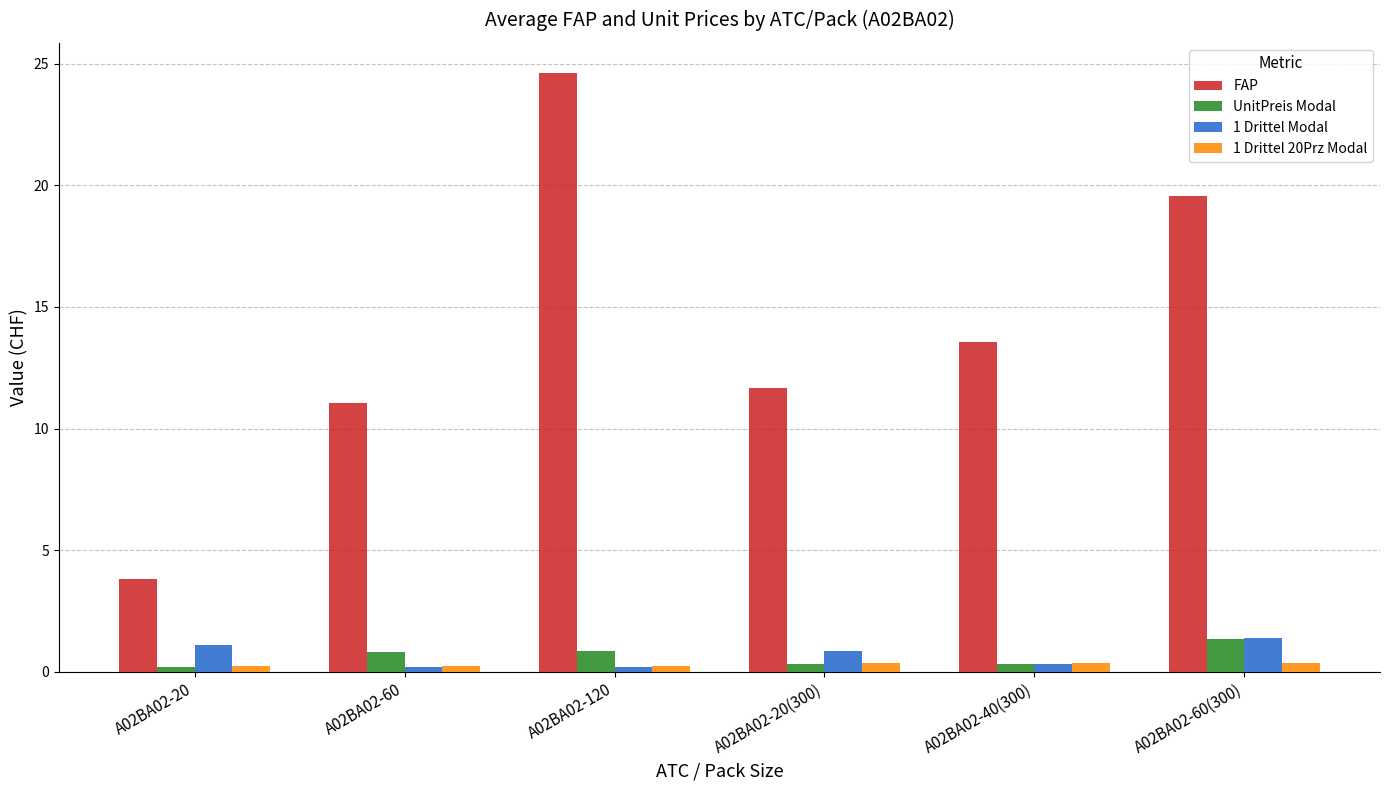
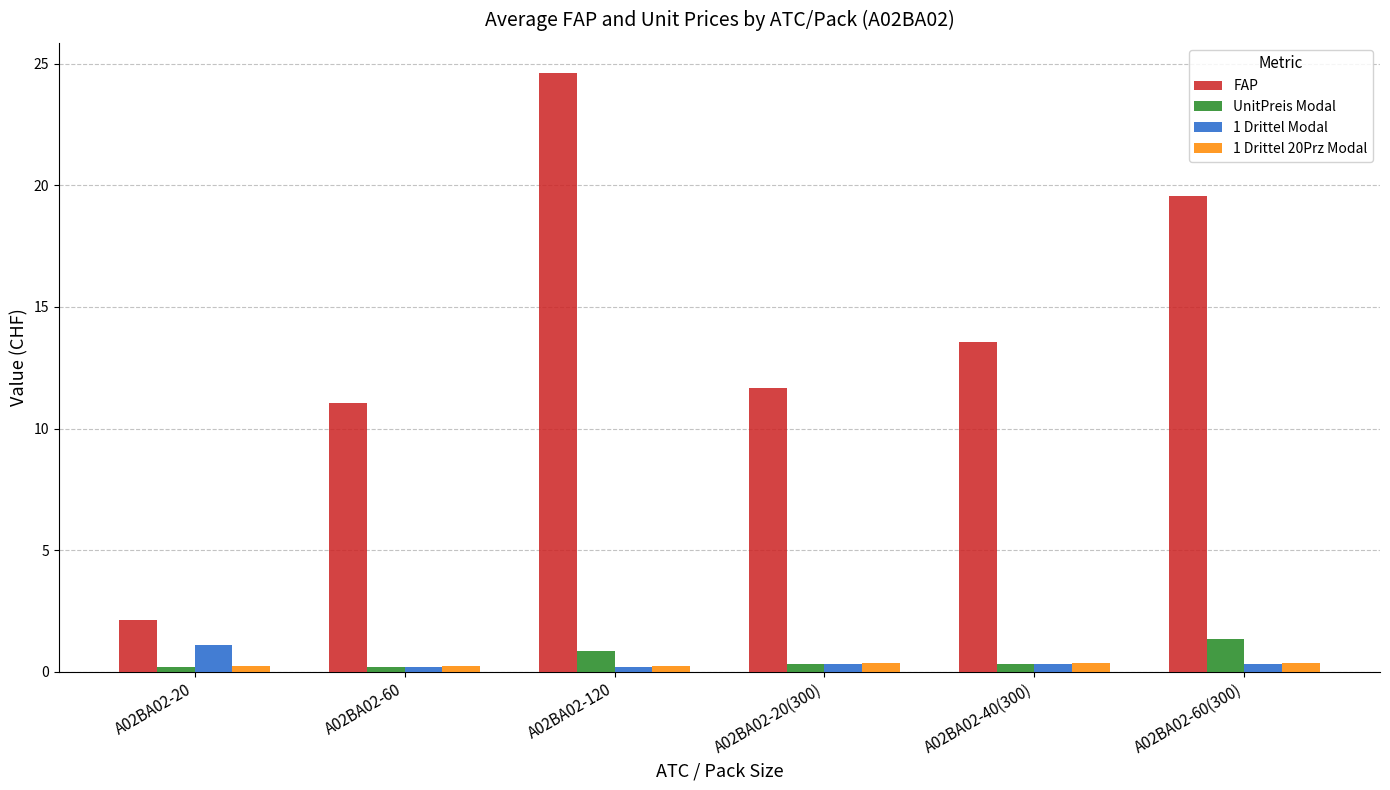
FAP, A02BA02-20: 3.8 -> 2.2
UnitPreis Modal, A02BA02-60: 0.8 -> 0.2
1 Drittel Modal, A02BA02-20(300): 0.8 -> 0.3
1 Drittel Modal, A02BA02-60(300): 1.4 -> 0.3
